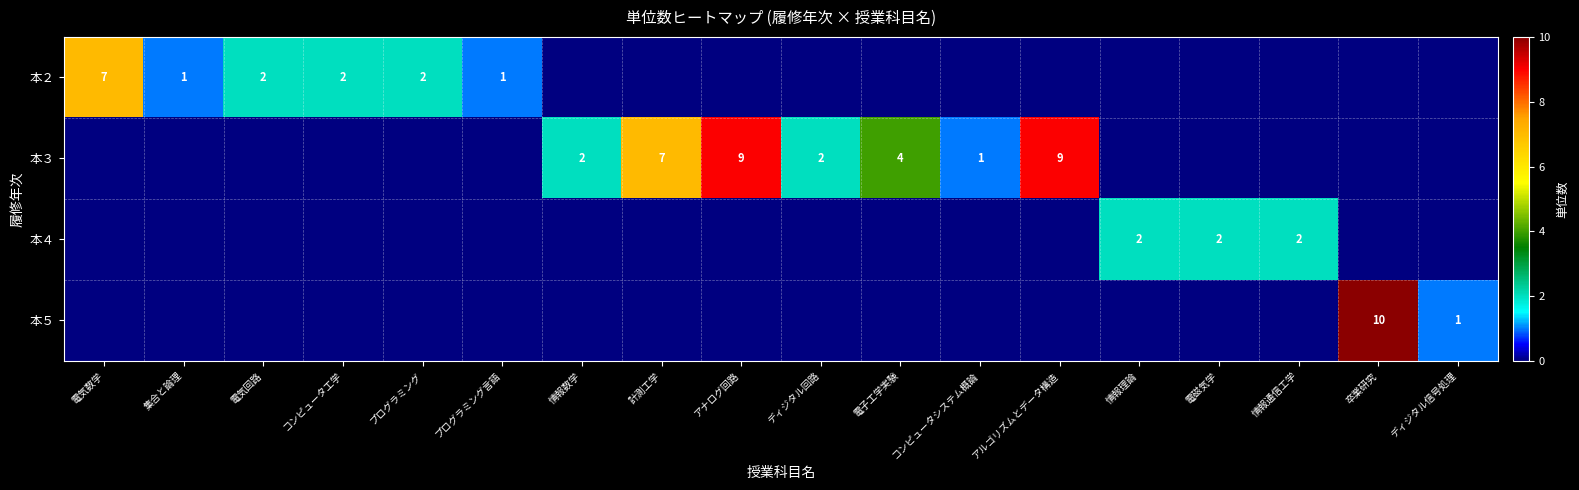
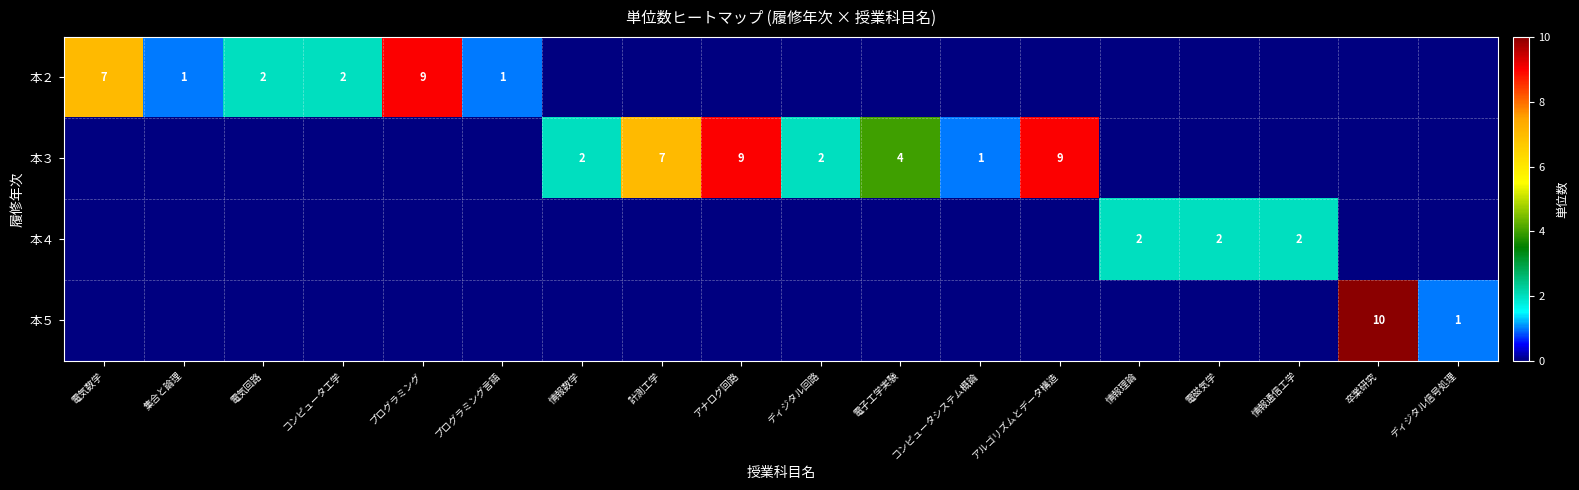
本２, プログラミング: 2 -> 9
